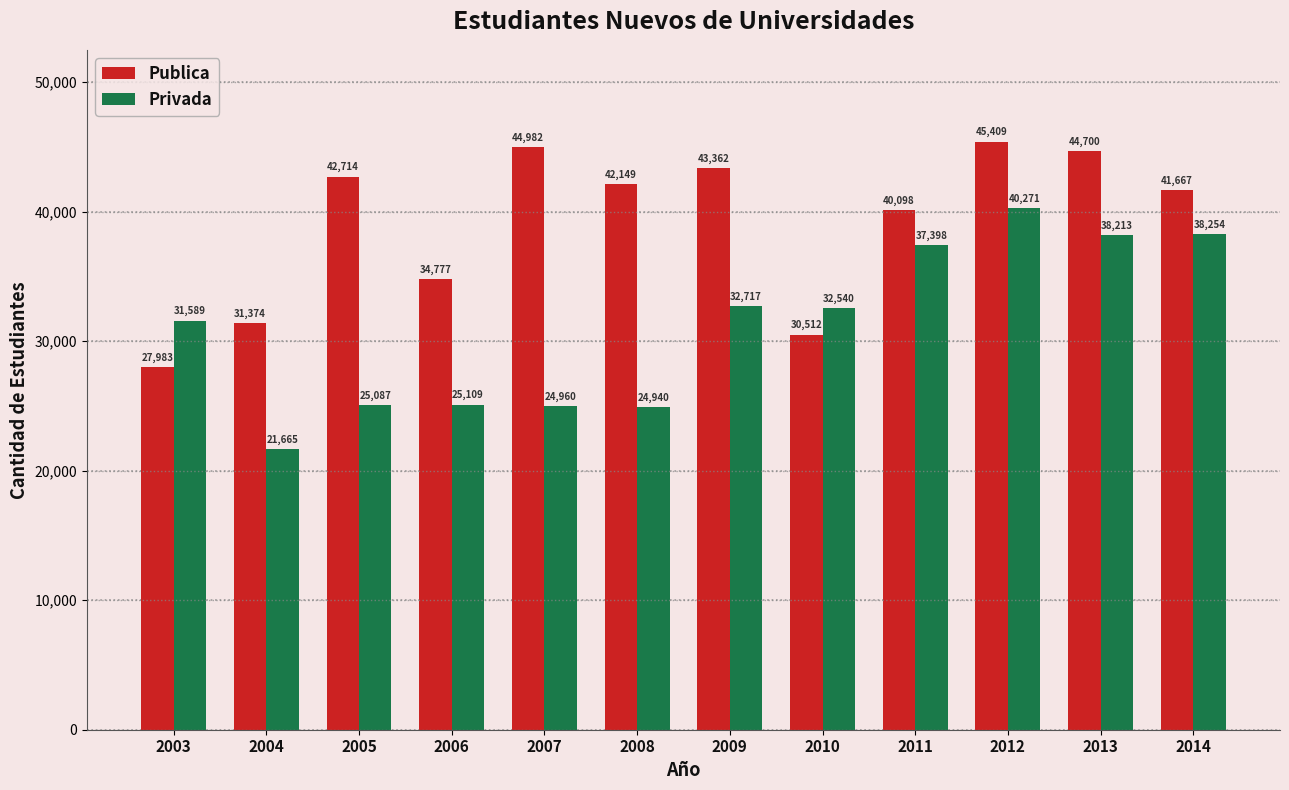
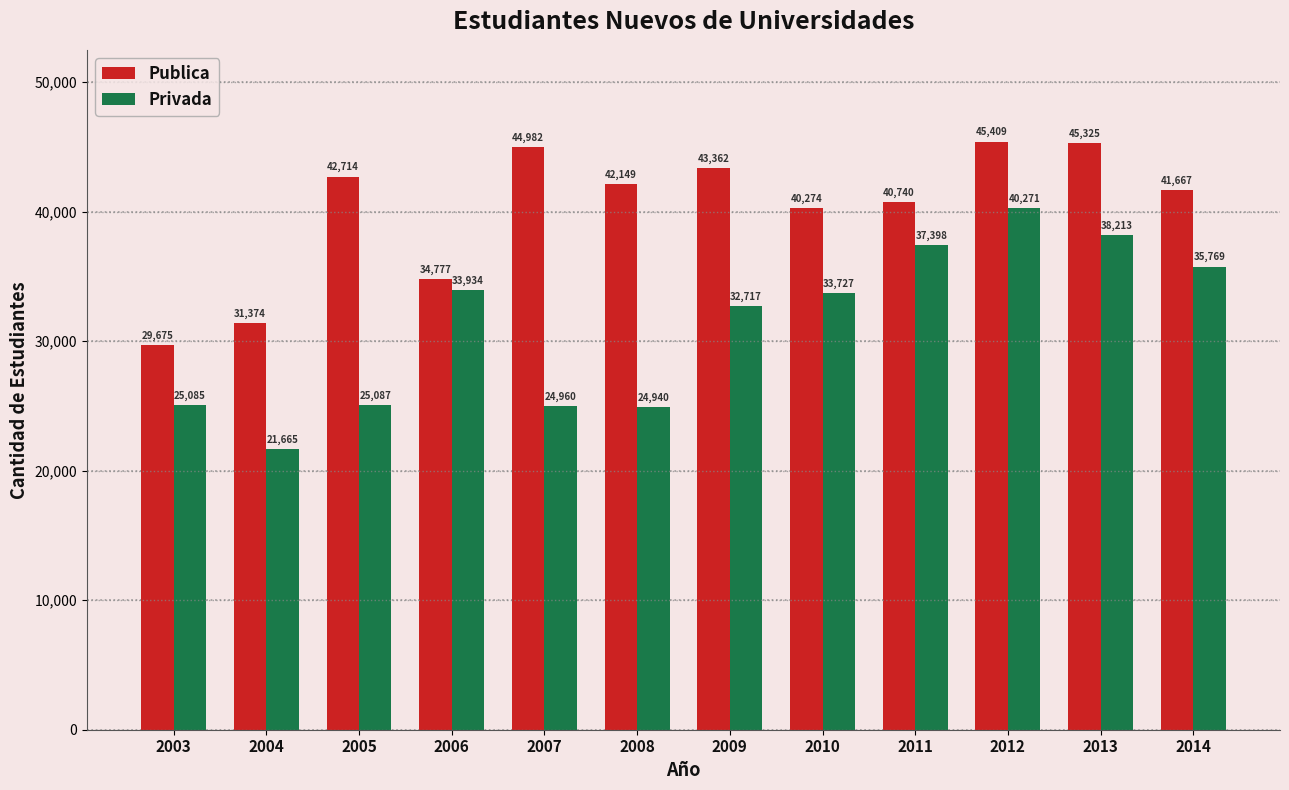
Publica, 2003: 27,983 -> 29,675
Privada, 2003: 31,589 -> 25,085
Privada, 2006: 25,109 -> 33,934
Publica, 2010: 30,512 -> 40,274
Privada, 2010: 32,540 -> 33,727
Publica, 2011: 40,098 -> 40,740
Publica, 2013: 44,700 -> 45,325
Privada, 2014: 38,254 -> 35,769
